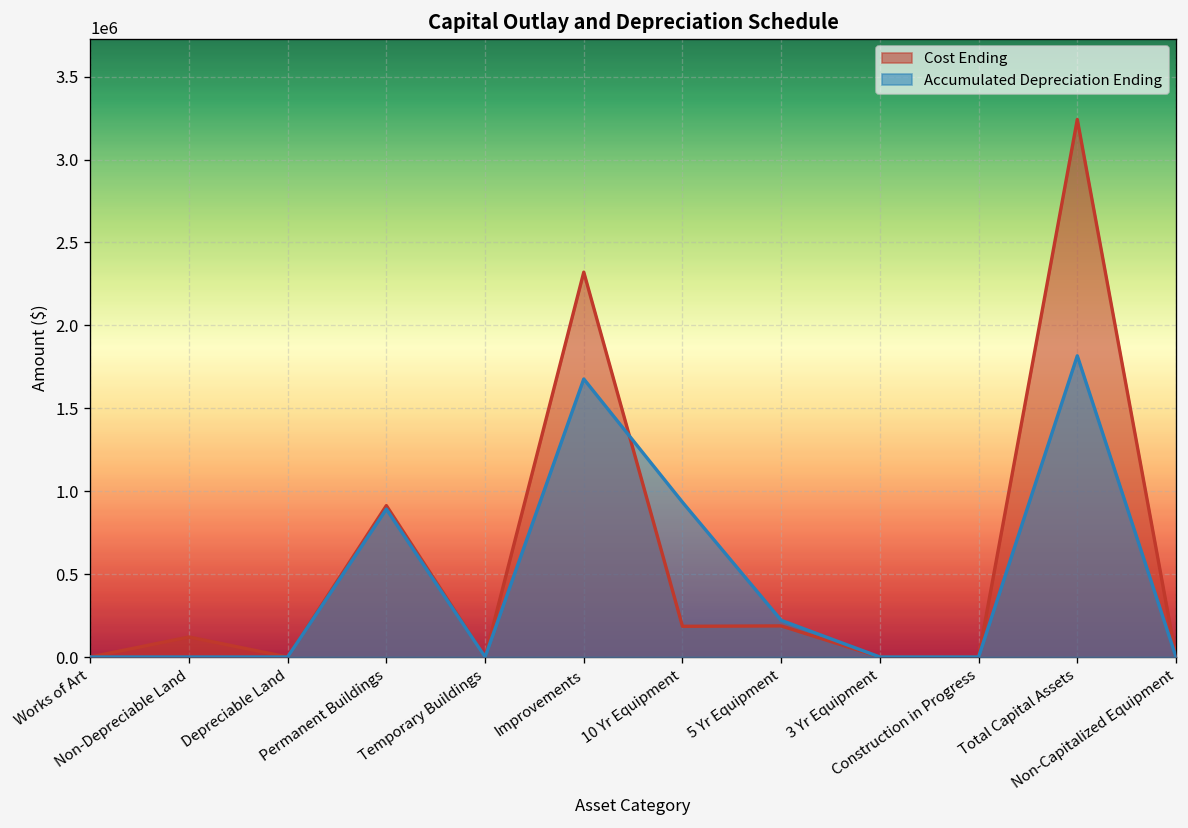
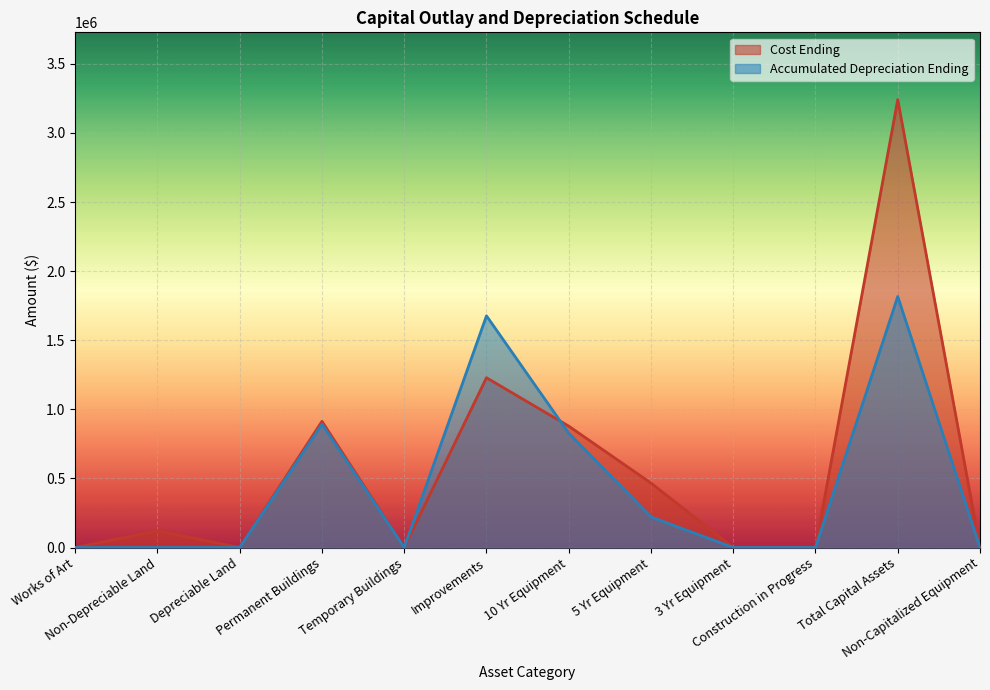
Cost Ending, Improvements: 2320000 -> 1230000
Cost Ending, 10 Yr Equipment: 190000 -> 880000
Accumulated Depreciation Ending, 10 Yr Equipment: 930000 -> 830000
Cost Ending, 5 Yr Equipment: 190000 -> 470000
